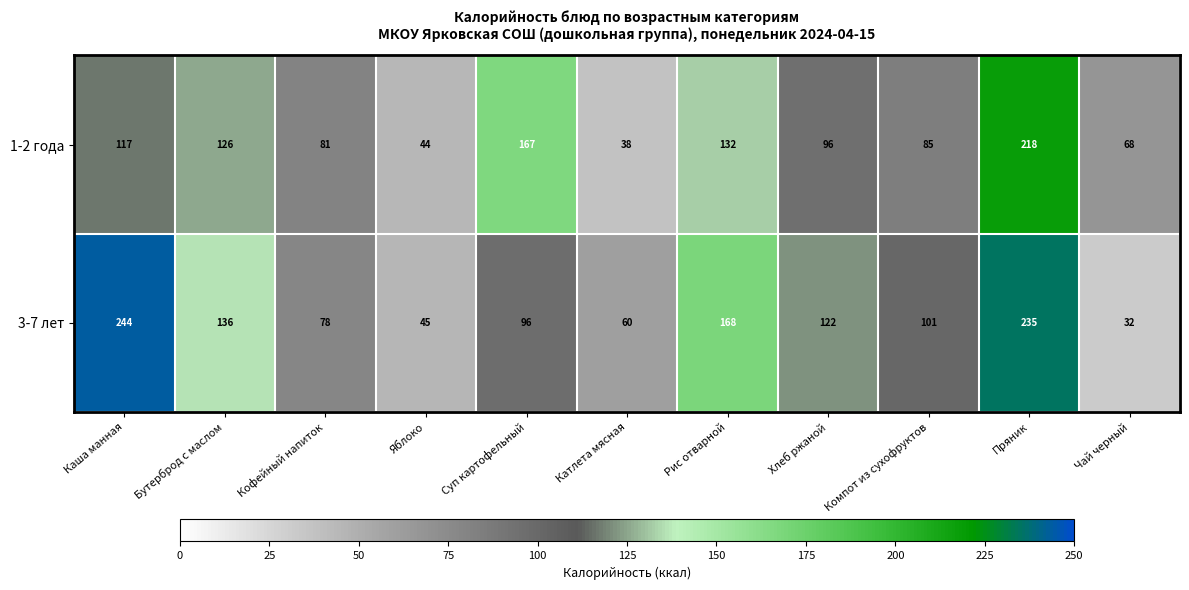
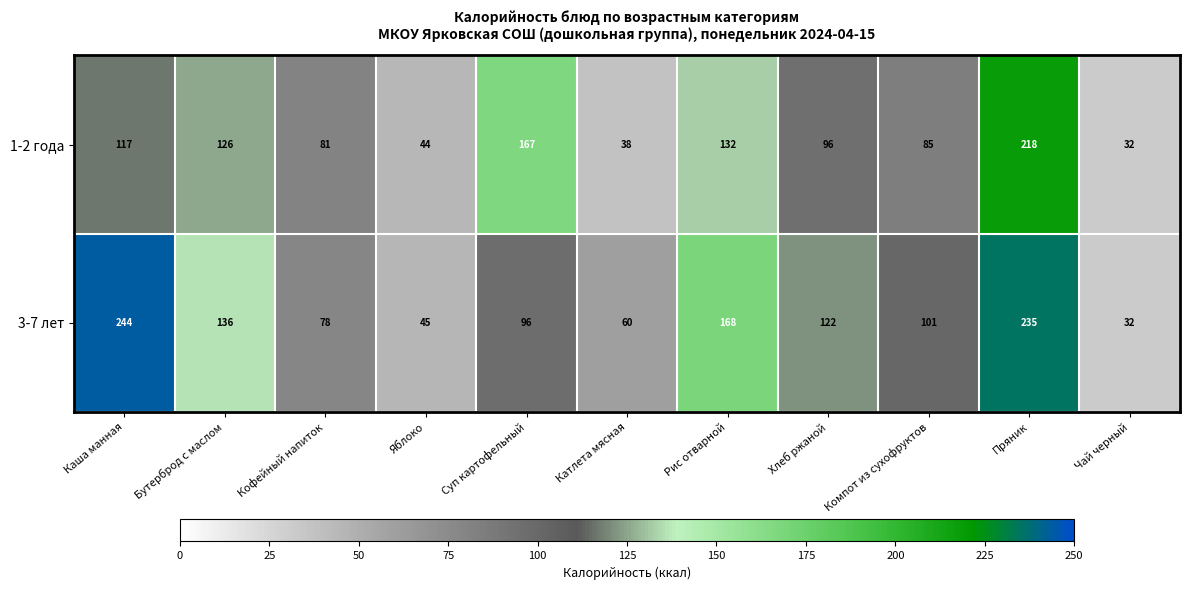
1-2 года, Чай черный: 68 -> 32
